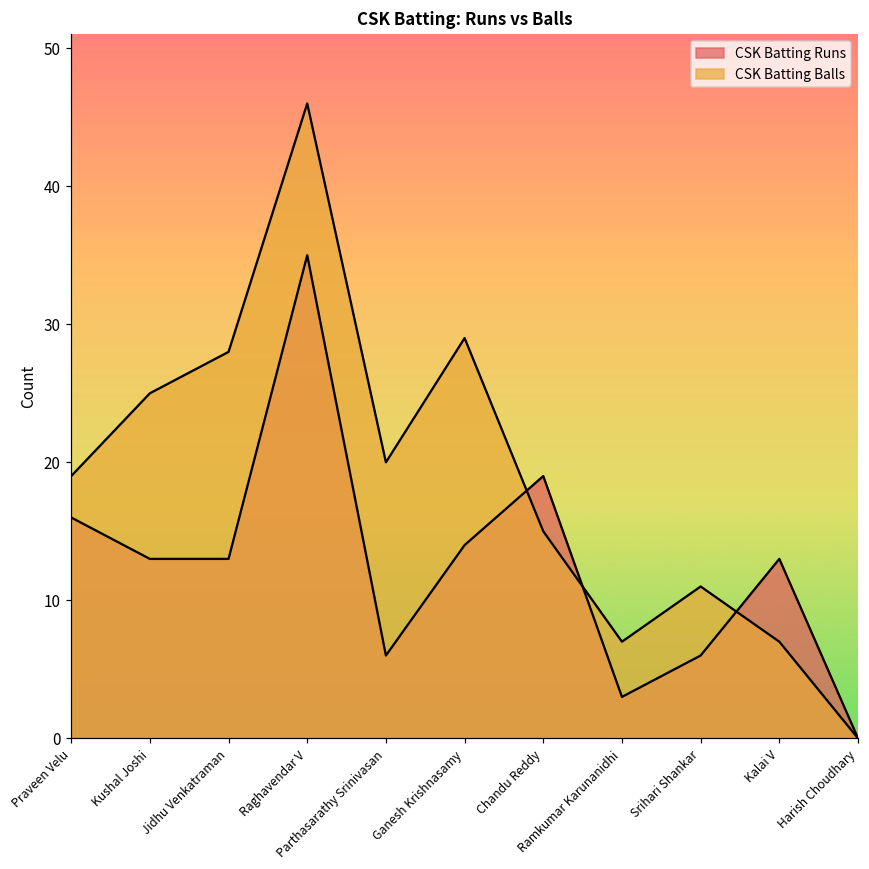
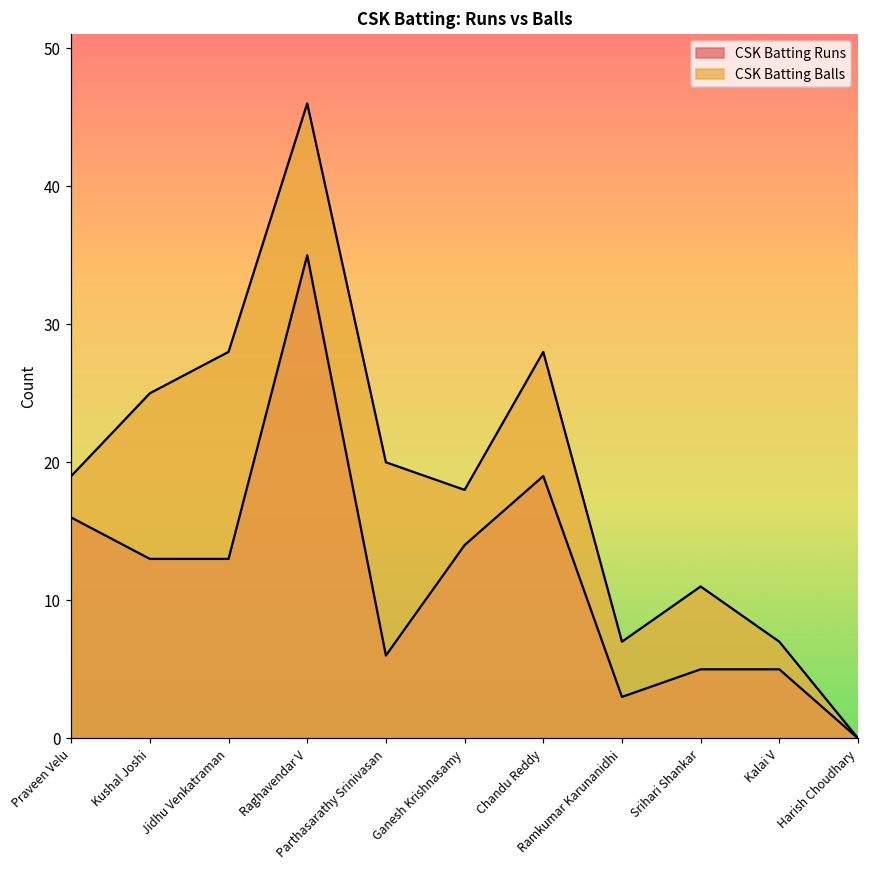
CSK Batting Balls, Ganesh Krishnasamy: 29 -> 18
CSK Batting Balls, Chandu Reddy: 15 -> 28
CSK Batting Runs, Srihari Shankar: 6 -> 5
CSK Batting Runs, Kalai V: 13 -> 5
